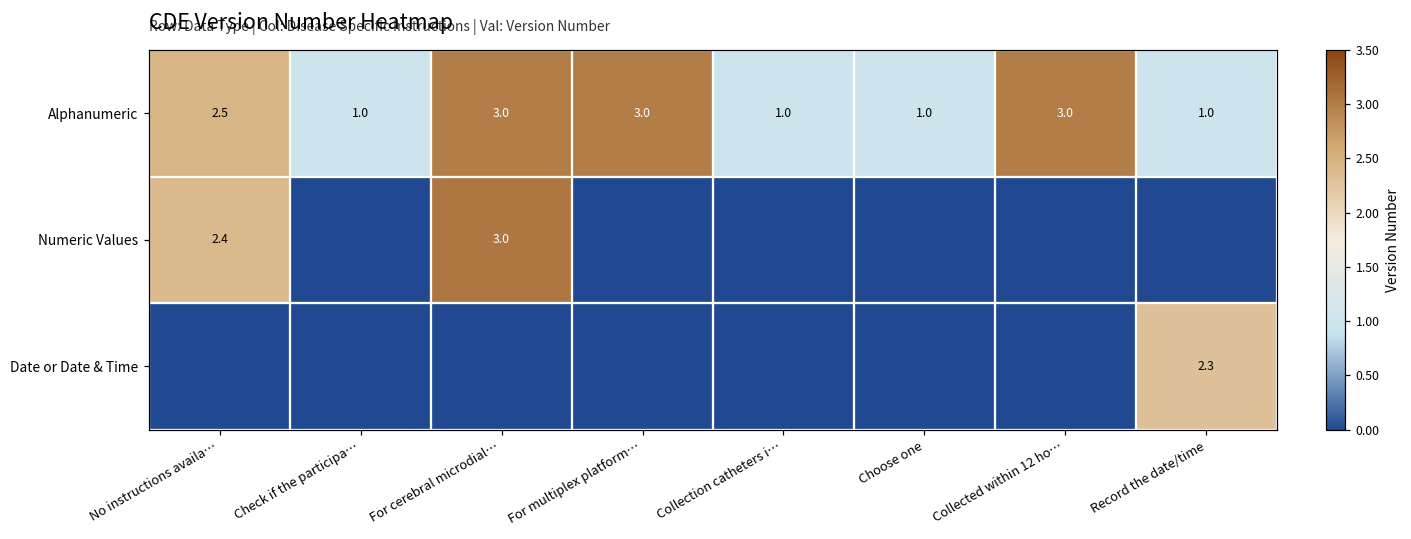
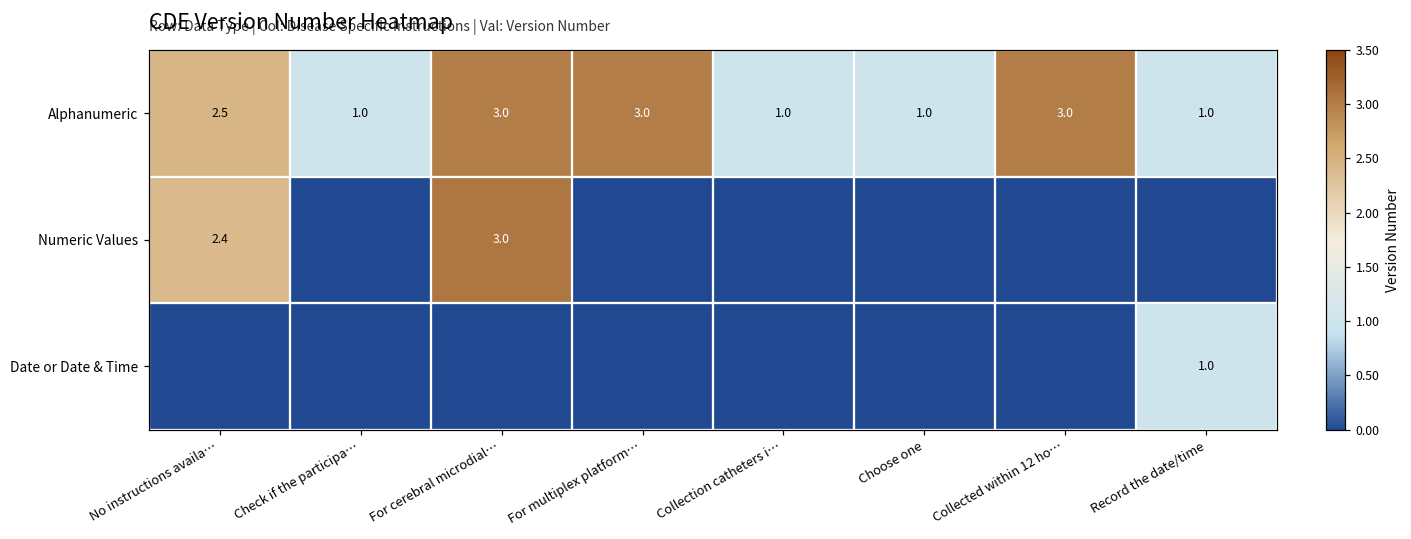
Date or Date & Time, Record the date/time: 2.3 -> 1.0
